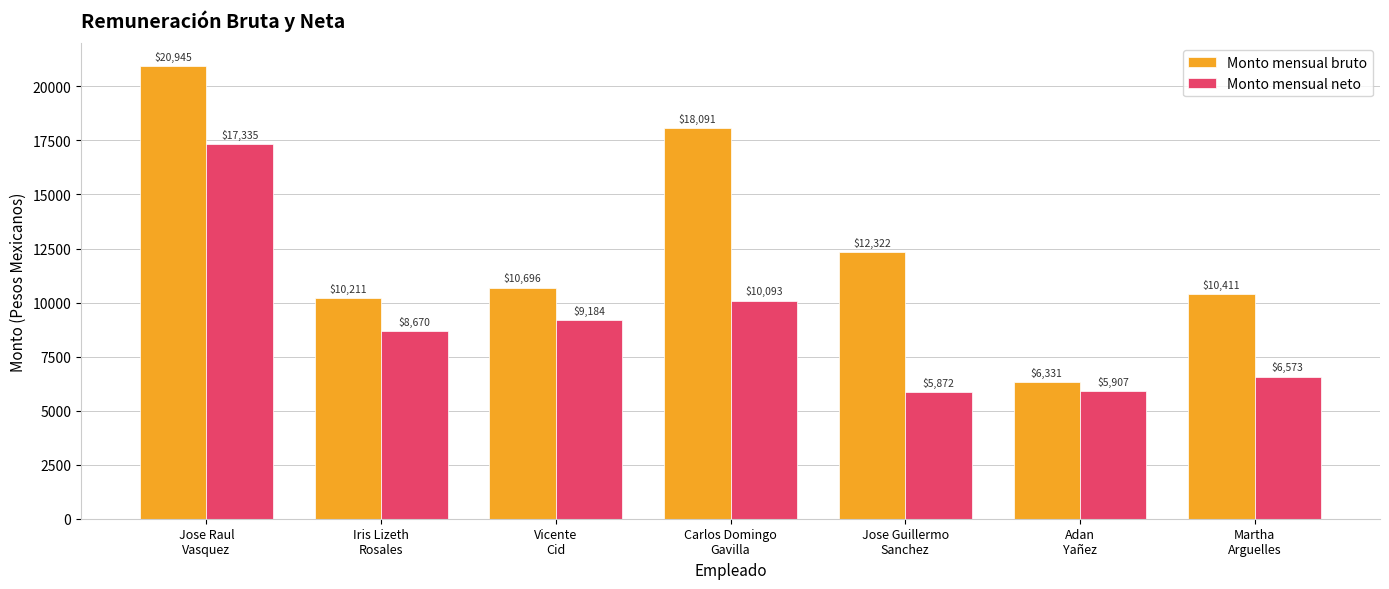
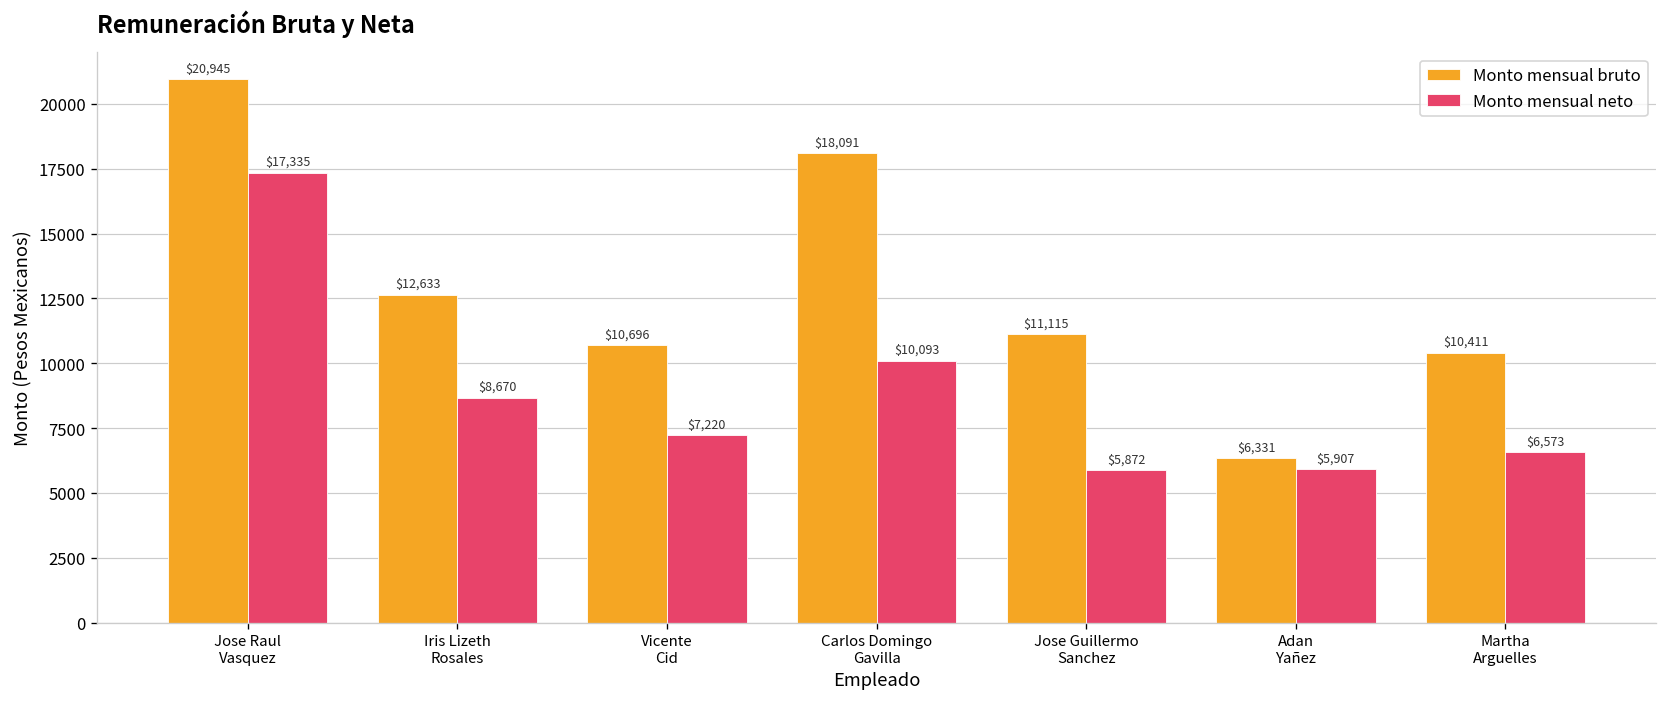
Monto mensual bruto, Iris Lizeth Rosales: $10,211 -> $12,633
Monto mensual neto, Vicente Cid: $9,184 -> $7,220
Monto mensual bruto, Jose Guillermo Sanchez: $12,322 -> $11,115
